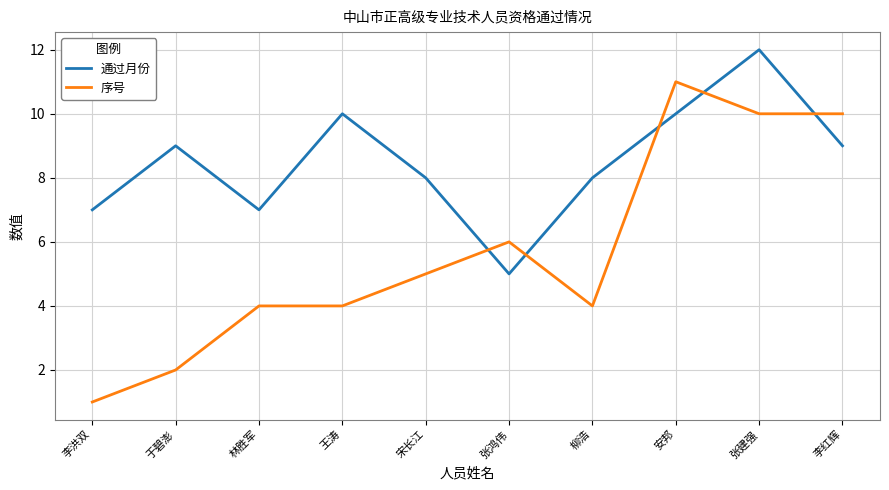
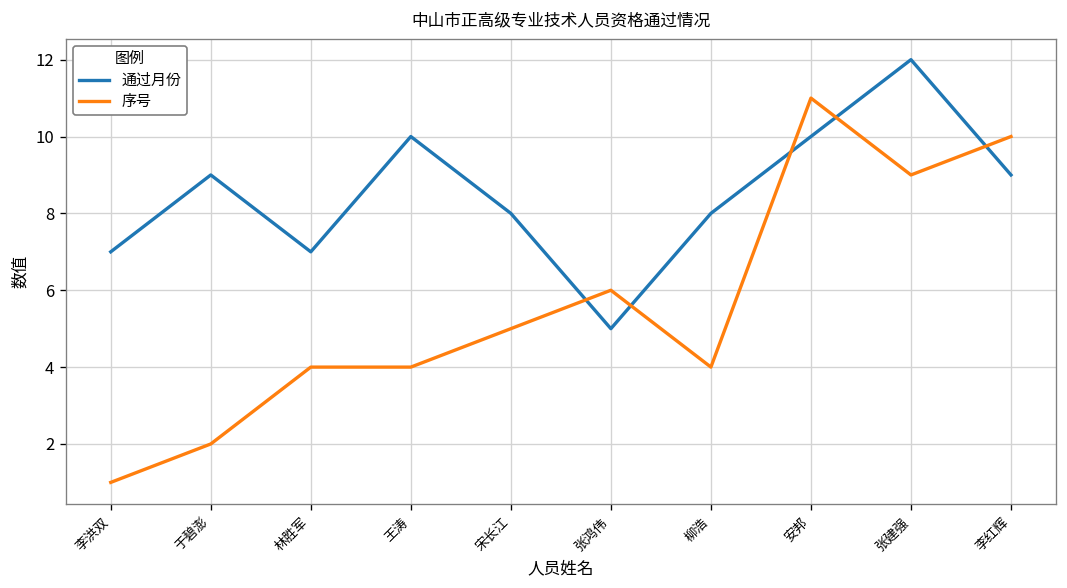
序号, 张建强: 10 -> 9
